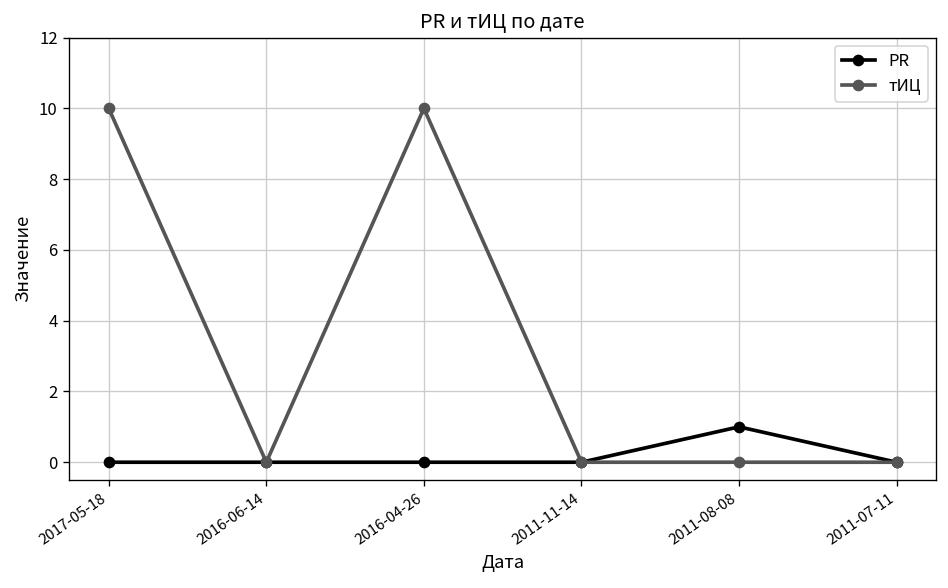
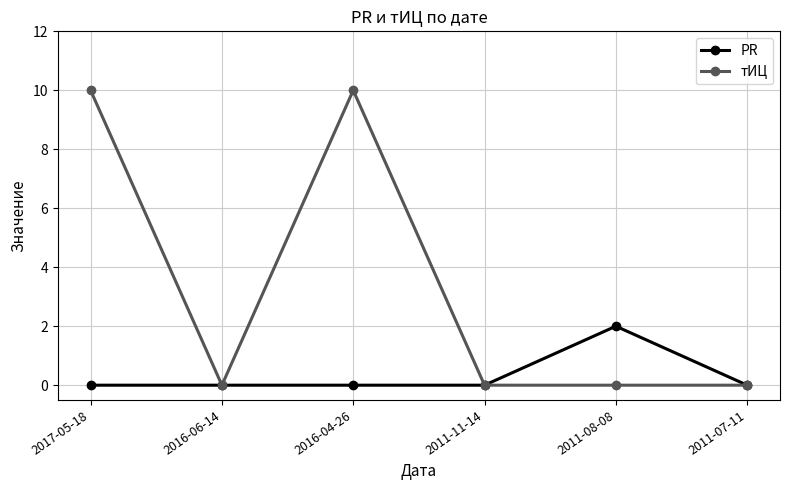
PR, 2011-08-08: 1 -> 2
